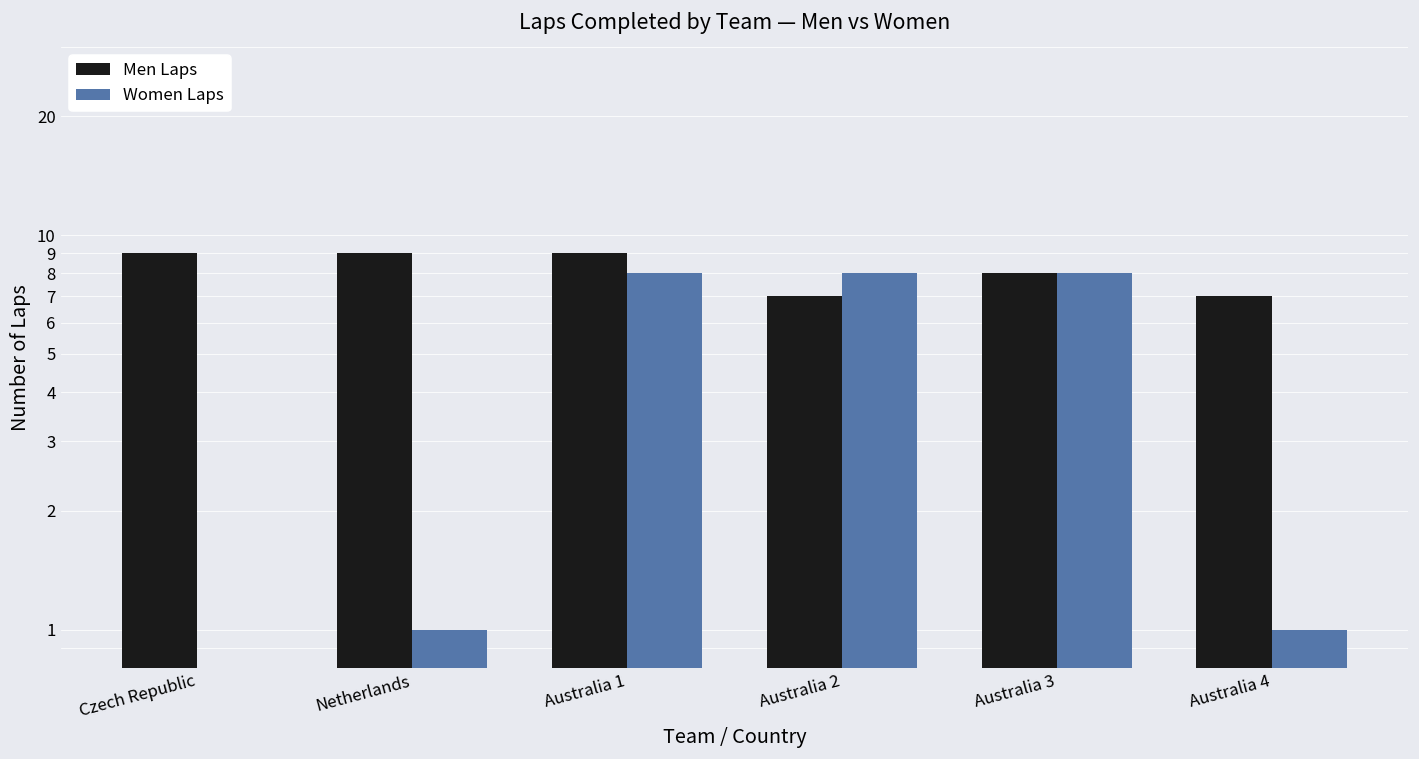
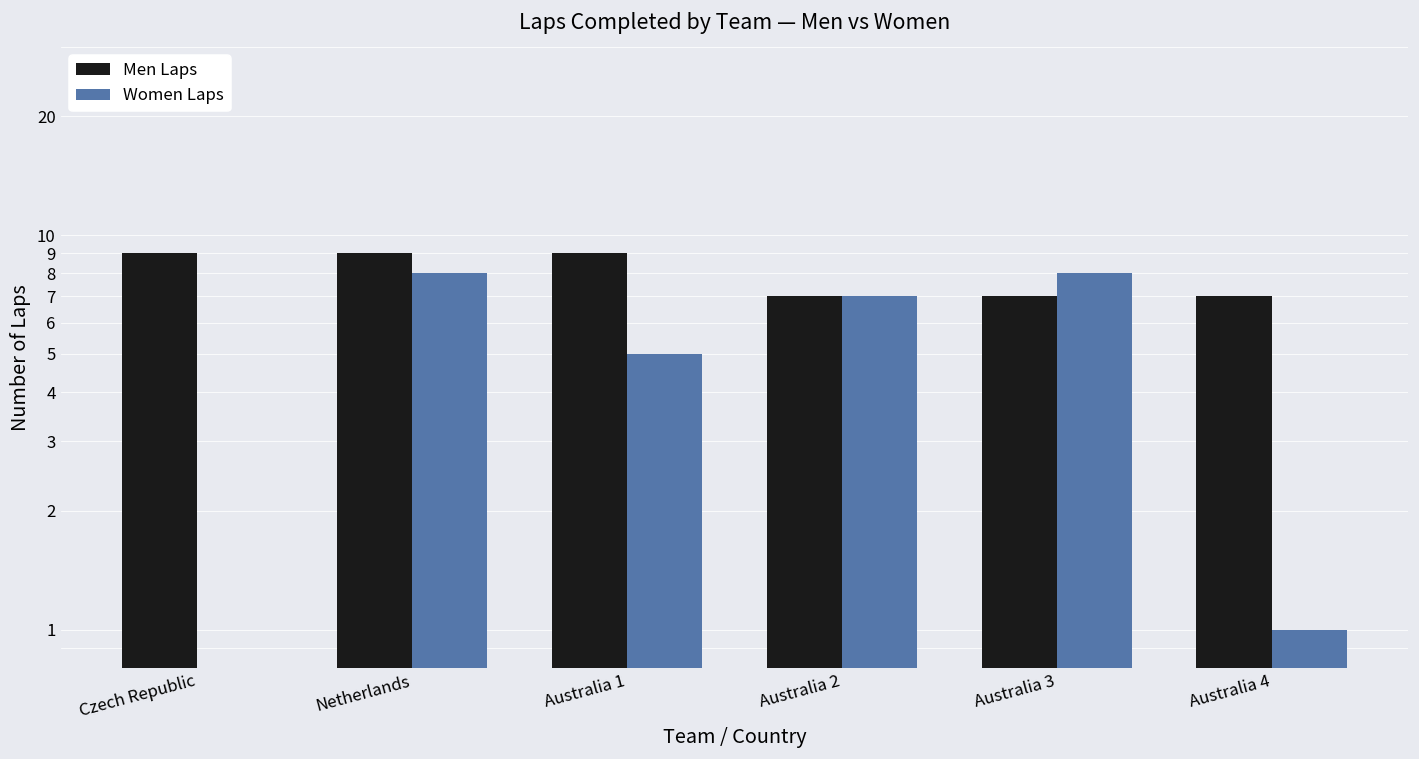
Women Laps, Netherlands: 1 -> 8
Women Laps, Australia 1: 8 -> 5
Women Laps, Australia 2: 8 -> 7
Men Laps, Australia 3: 8 -> 7
